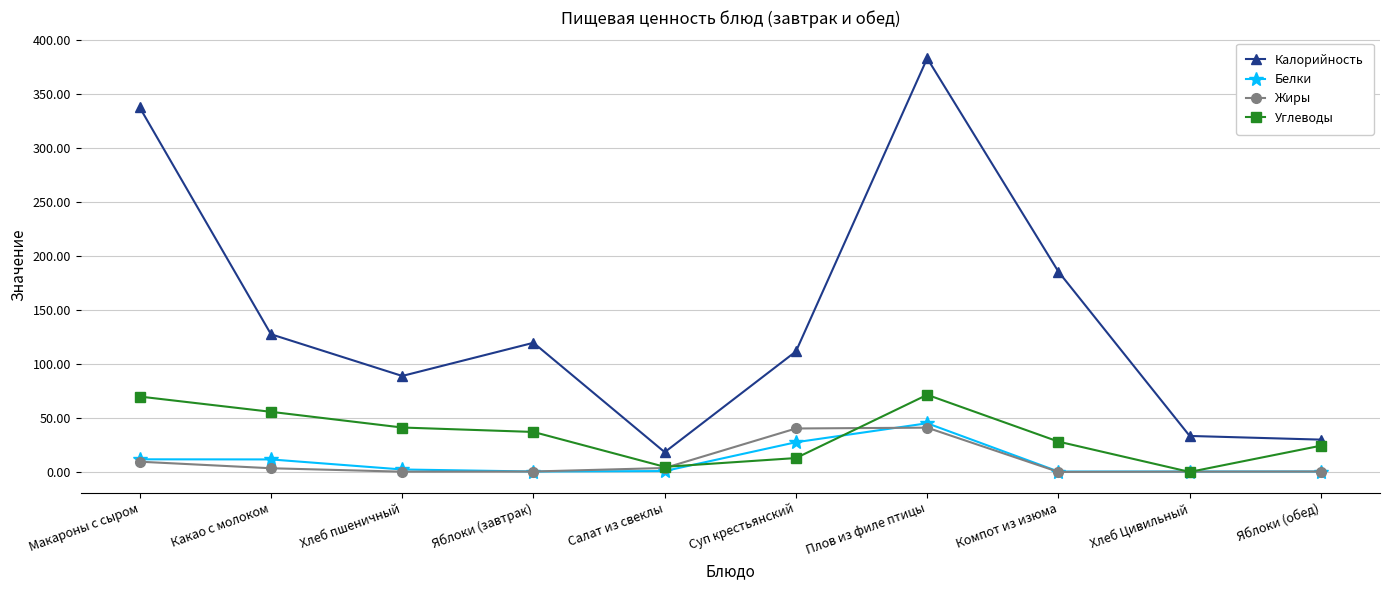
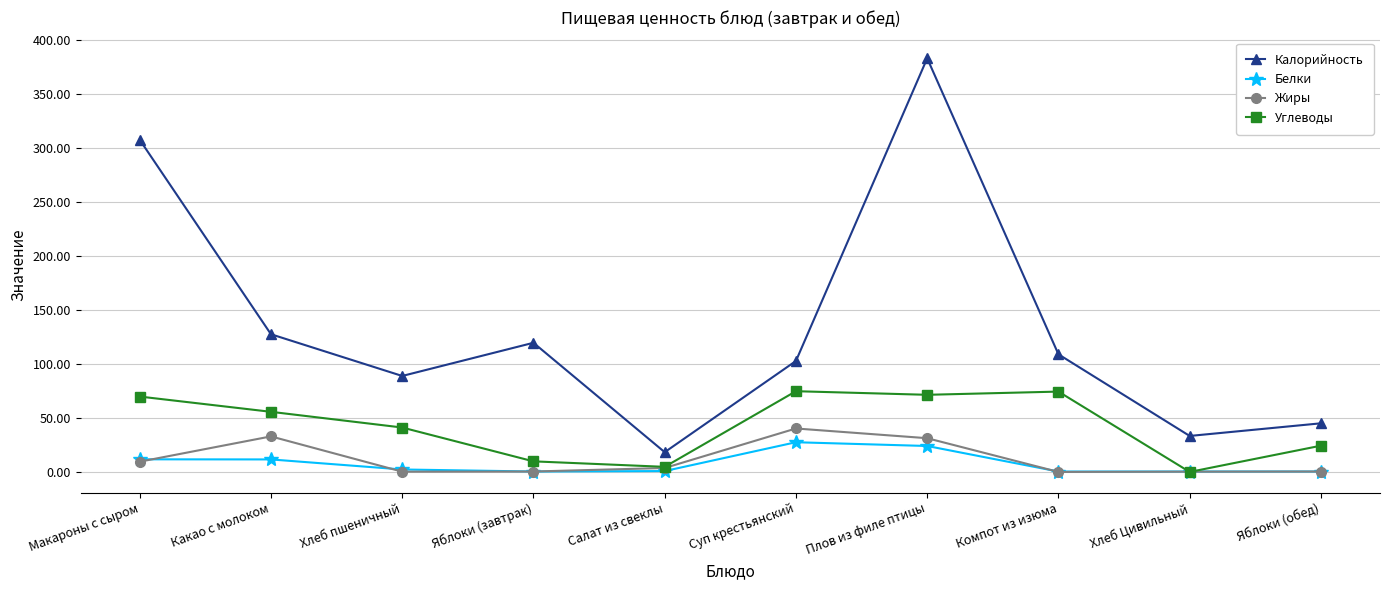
Калорийность, Макароны с сыром: 337 -> 307
Жиры, Какао с молоком: 3 -> 33
Углеводы, Яблоки (завтрак): 37 -> 10
Калорийность, Суп крестьянский: 112 -> 103
Углеводы, Суп крестьянский: 13 -> 75
Белки, Плов из филе птицы: 45 -> 24
Жиры, Плов из филе птицы: 41 -> 31
Калорийность, Компот из изюма: 185 -> 109
Углеводы, Компот из изюма: 28 -> 74
Калорийность, Яблоки (обед): 30 -> 45
